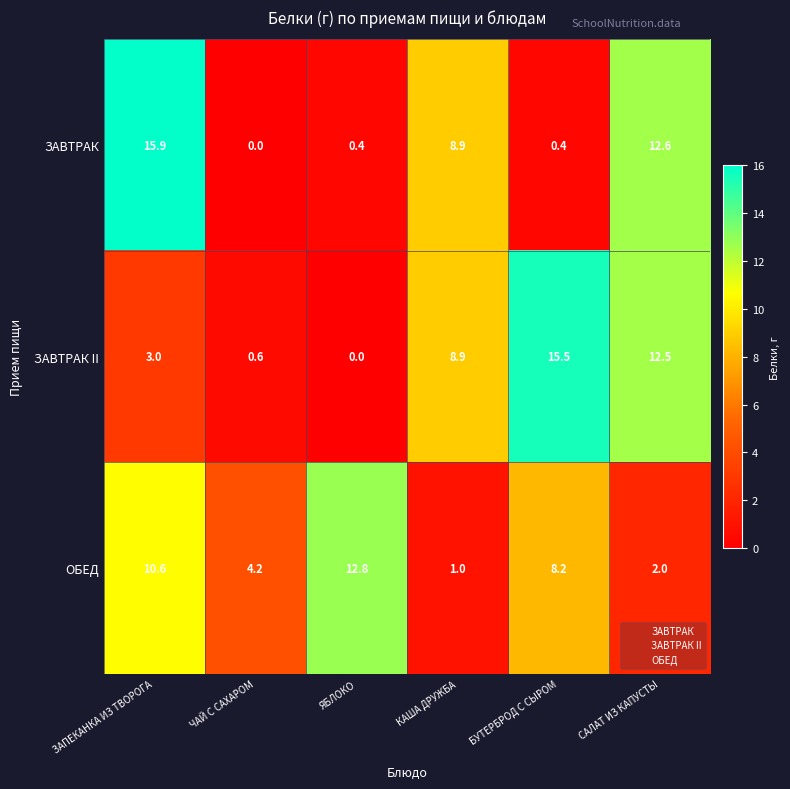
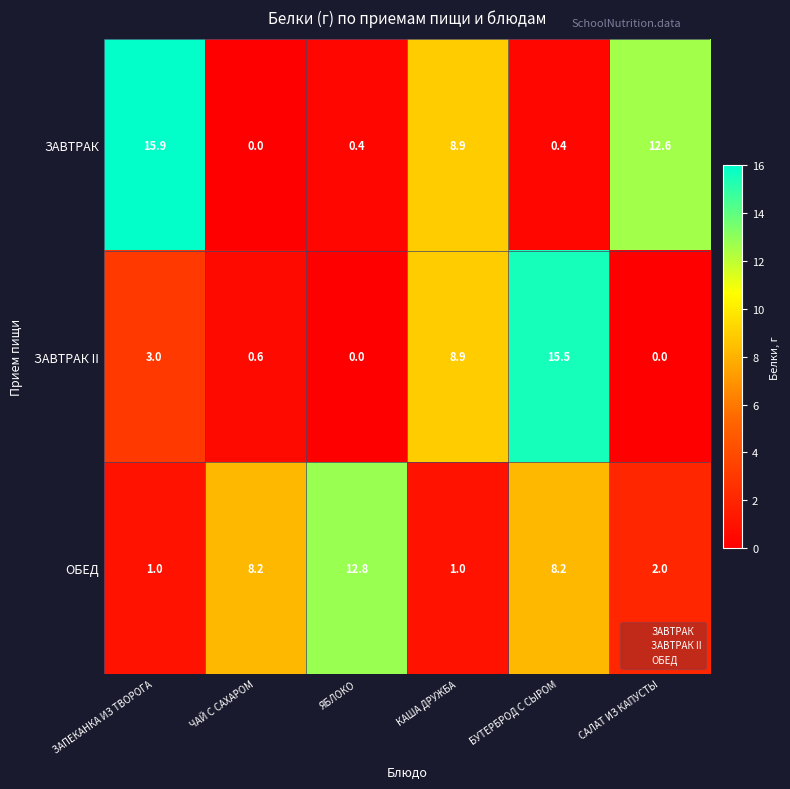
ЗАВТРАК II, САЛАТ ИЗ КАПУСТЫ: 12.5 -> 0.0
ОБЕД, ЗАПЕКАНКА ИЗ ТВОРОГА: 10.6 -> 1.0
ОБЕД, ЧАЙ С САХАРОМ: 4.2 -> 8.2
